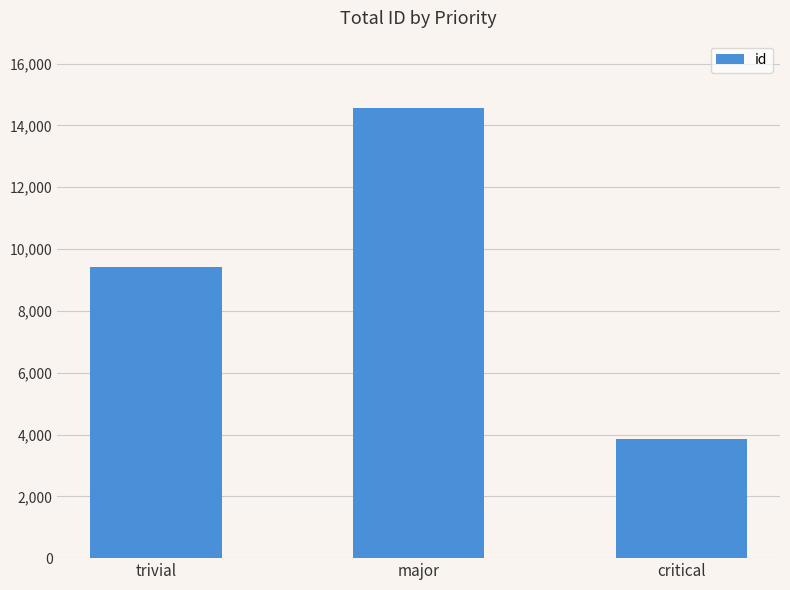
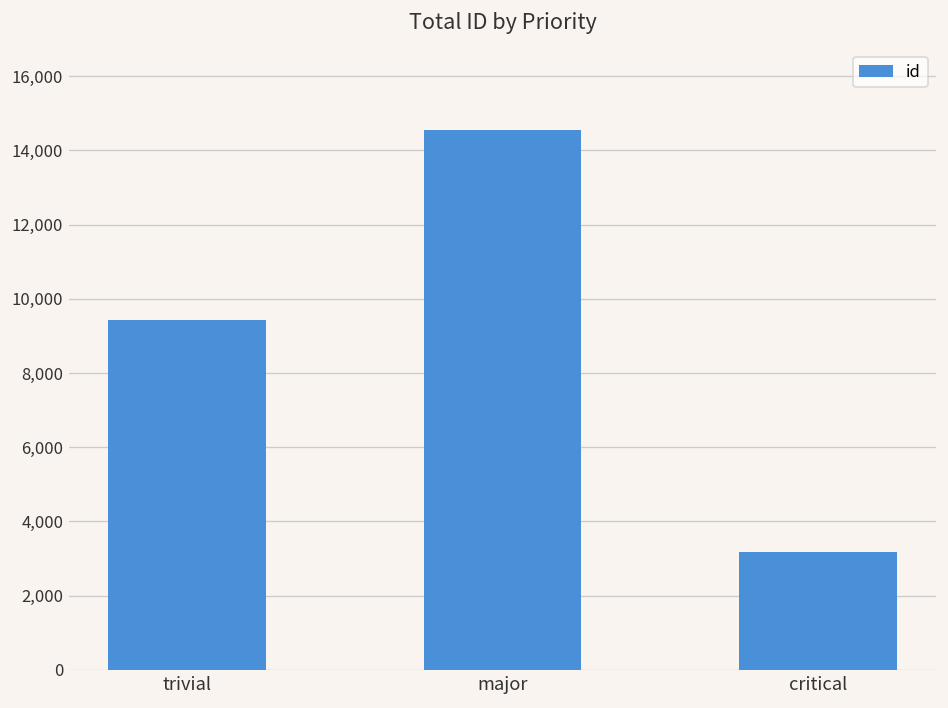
critical: 3,900 -> 3,200
